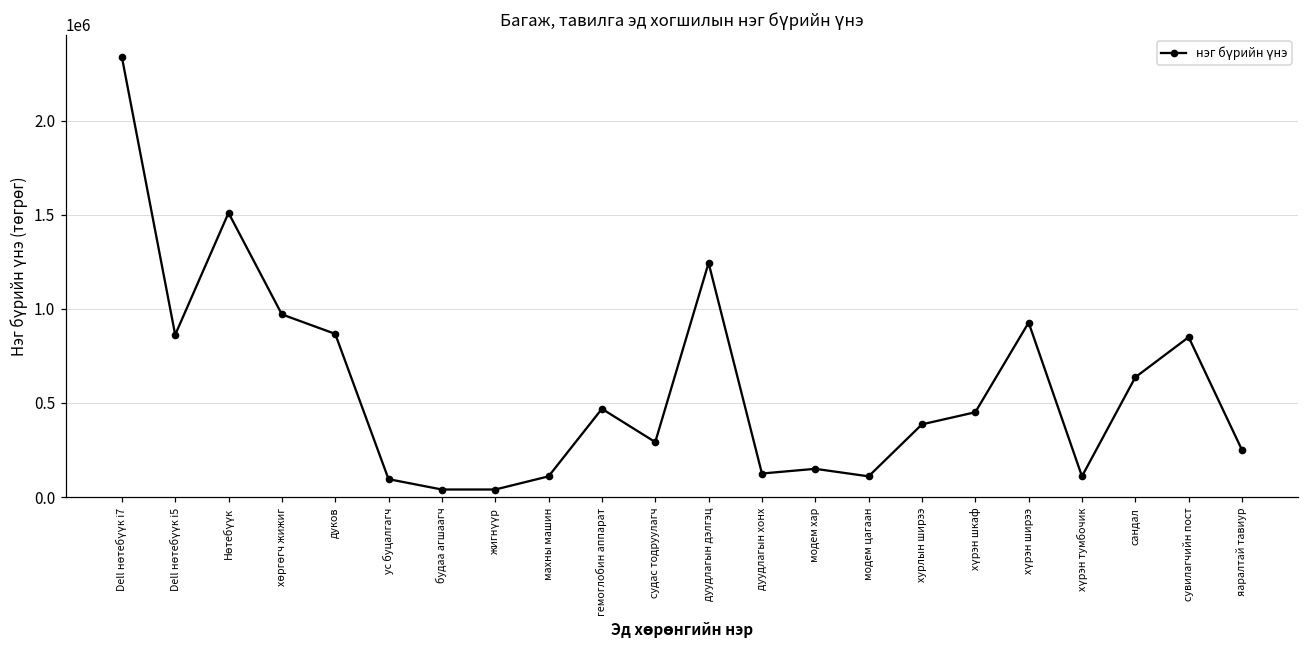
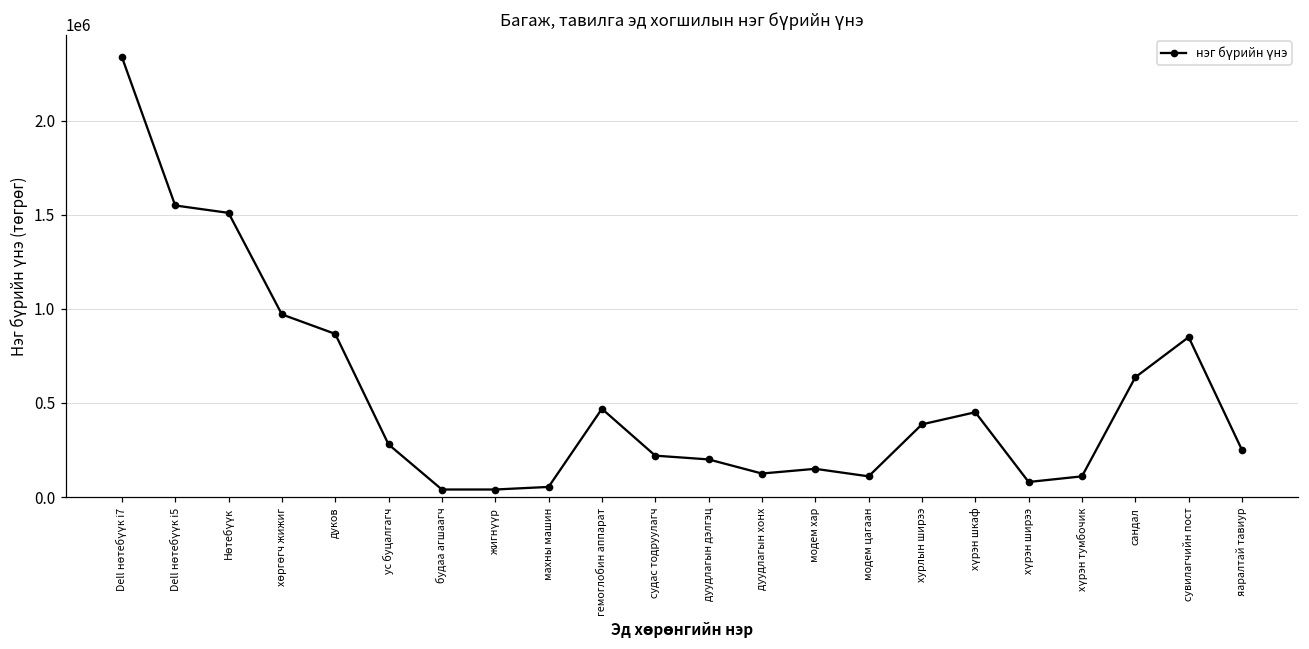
Dell нөтебүүк i5: 860000 -> 1550000
ус буцалгагч: 100000 -> 280000
махны машин: 110000 -> 50000
судас тодруулагч: 290000 -> 220000
дуудлагын дэлгэц: 1240000 -> 200000
хүрэн ширээ: 930000 -> 80000
